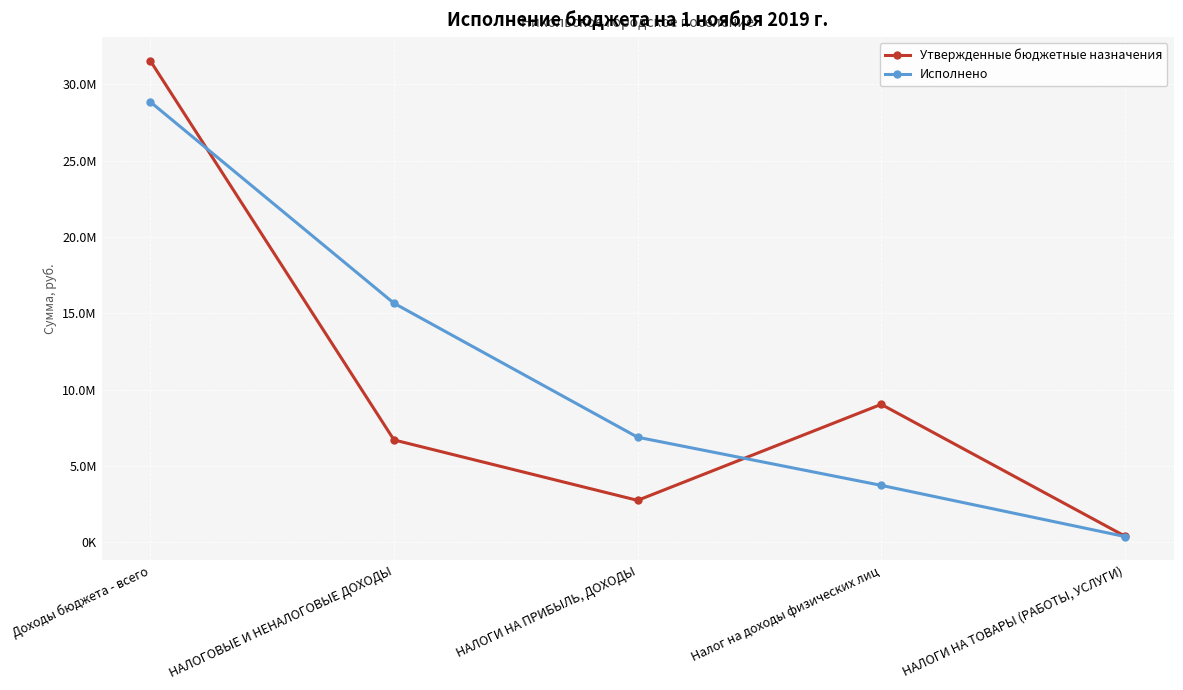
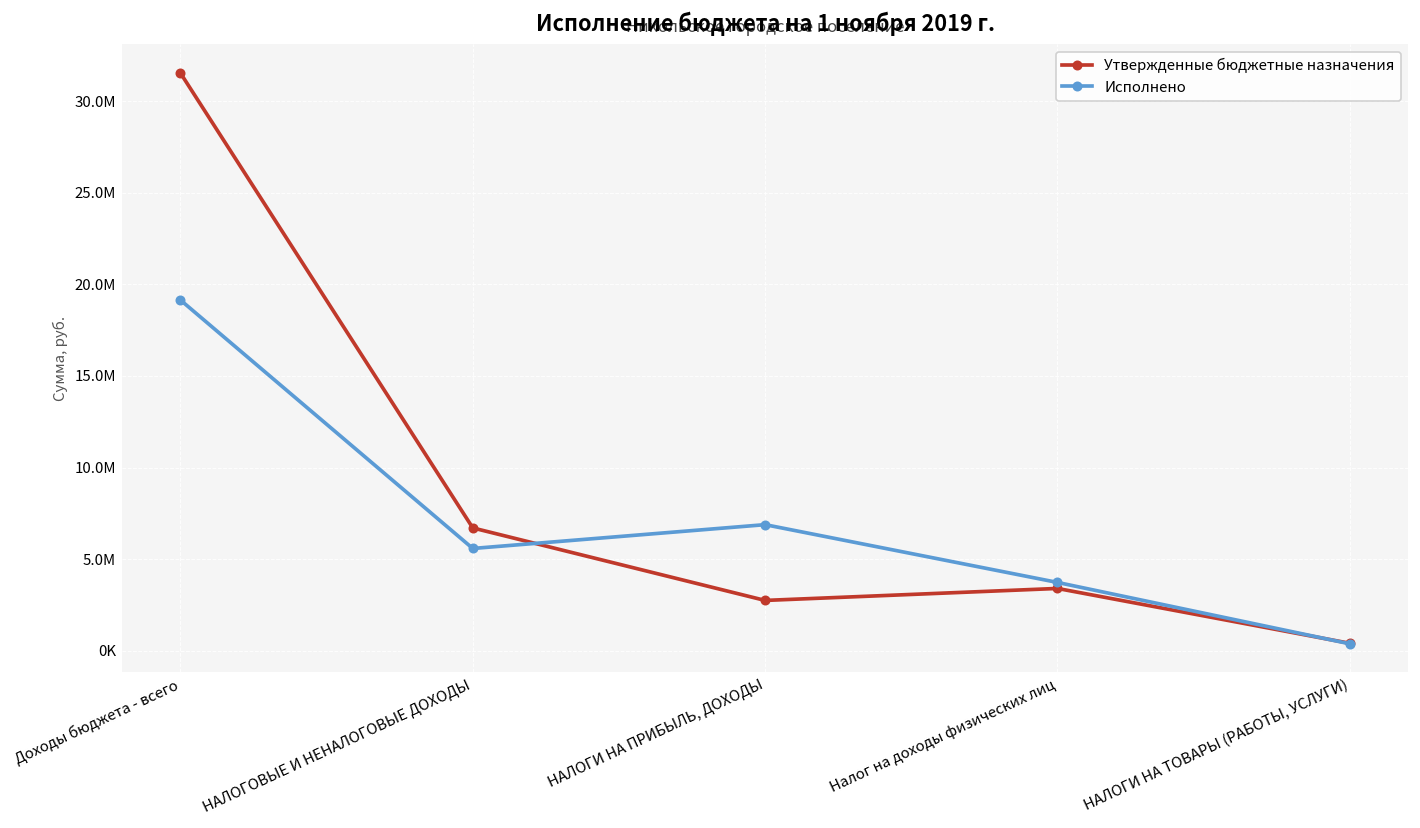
Исполнено, Доходы бюджета - всего: 28800000 -> 19100000
Исполнено, НАЛОГОВЫЕ И НЕНАЛОГОВЫЕ ДОХОДЫ: 15700000 -> 5600000
Утвержденные бюджетные назначения, Налог на доходы физических лиц: 9000000 -> 3400000
